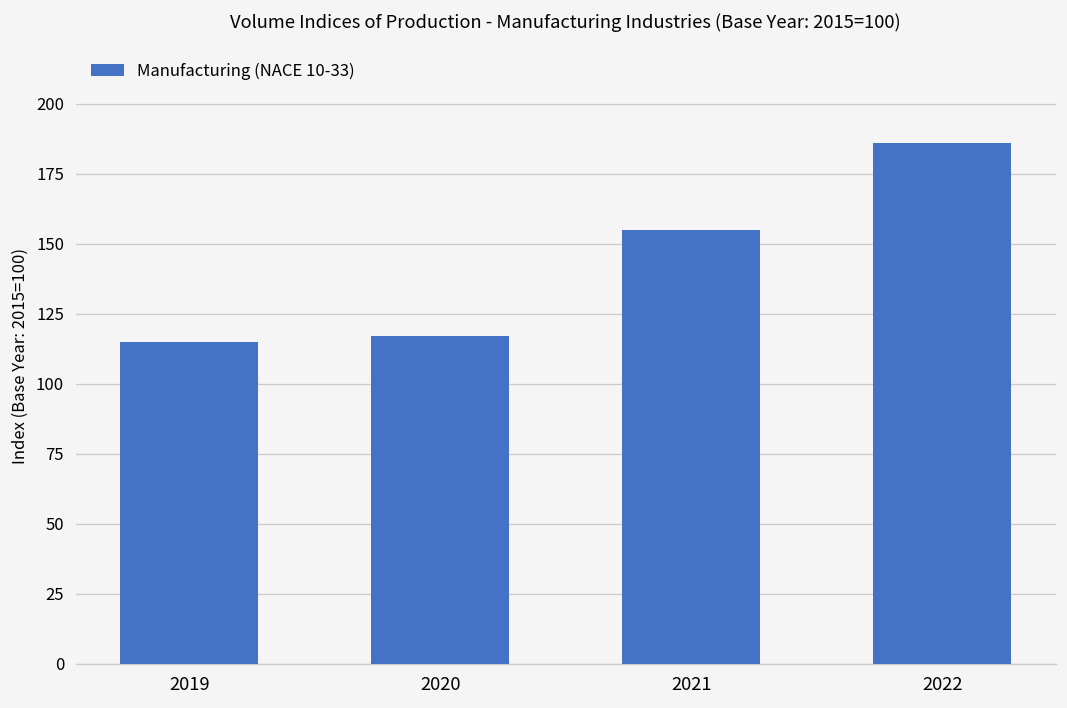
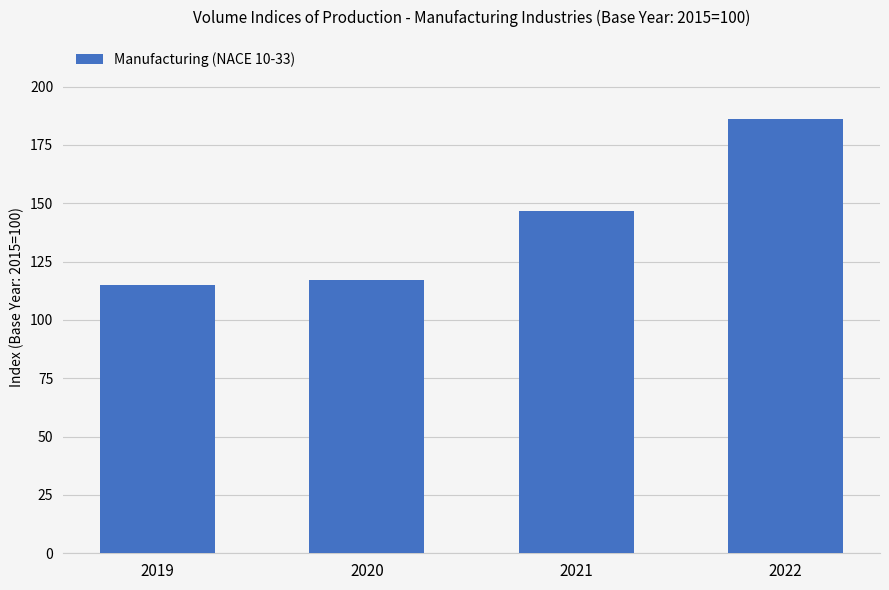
2021: 155 -> 147
